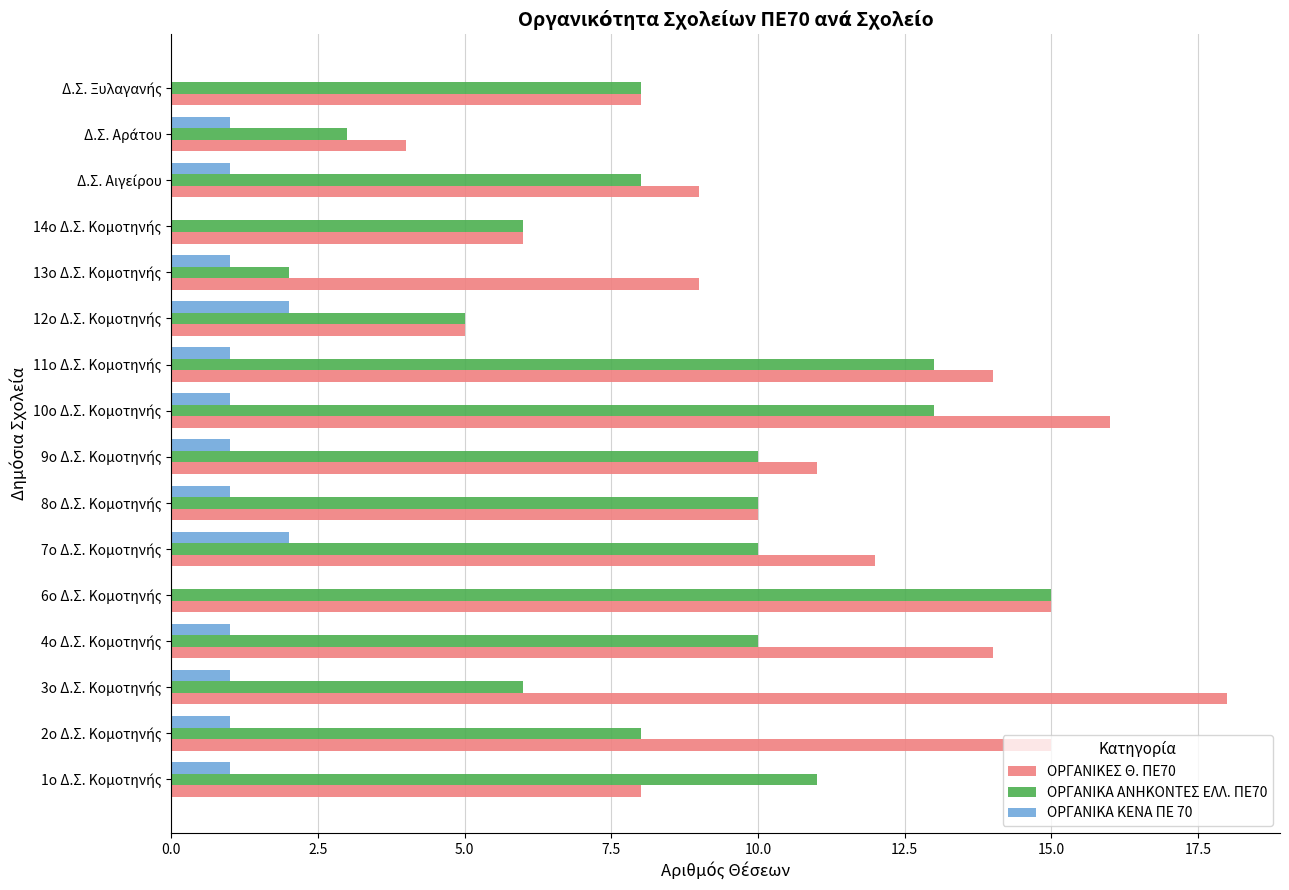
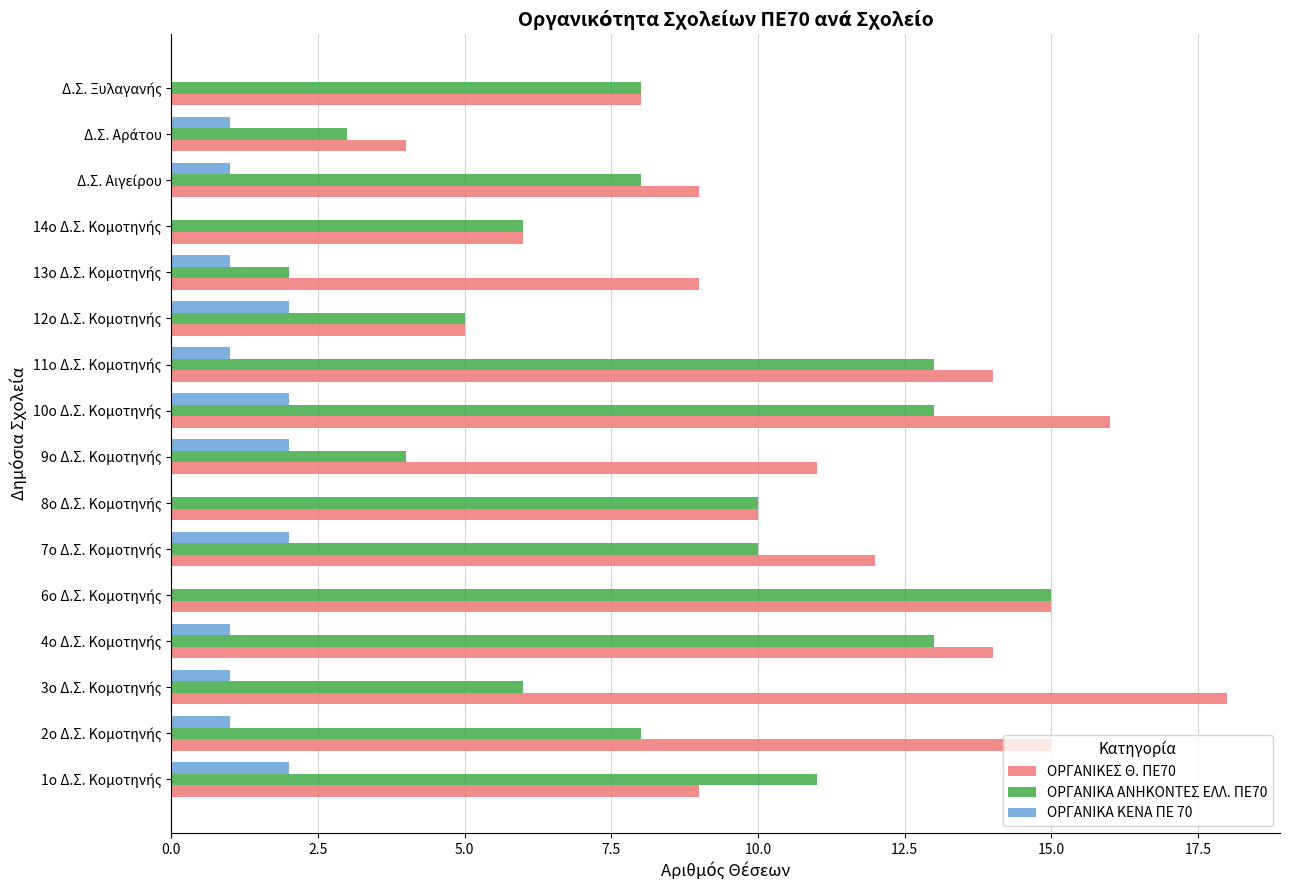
ΟΡΓΑΝΙΚΑ ΚΕΝΑ ΠΕ 70, 10ο Δ.Σ. Κομοτηνής: 1 -> 2
ΟΡΓΑΝΙΚΑ ΚΕΝΑ ΠΕ 70, 9ο Δ.Σ. Κομοτηνής: 1 -> 2
ΟΡΓΑΝΙΚΑ ΑΝΗΚΟΝΤΕΣ ΕΛΛ. ΠΕ70, 9ο Δ.Σ. Κομοτηνής: 10 -> 4
ΟΡΓΑΝΙΚΑ ΚΕΝΑ ΠΕ 70, 8ο Δ.Σ. Κομοτηνής: 1 -> 0
ΟΡΓΑΝΙΚΑ ΑΝΗΚΟΝΤΕΣ ΕΛΛ. ΠΕ70, 4ο Δ.Σ. Κομοτηνής: 10 -> 13
ΟΡΓΑΝΙΚΑ ΚΕΝΑ ΠΕ 70, 1ο Δ.Σ. Κομοτηνής: 1 -> 2
ΟΡΓΑΝΙΚΕΣ Θ. ΠΕ70, 1ο Δ.Σ. Κομοτηνής: 8 -> 9
